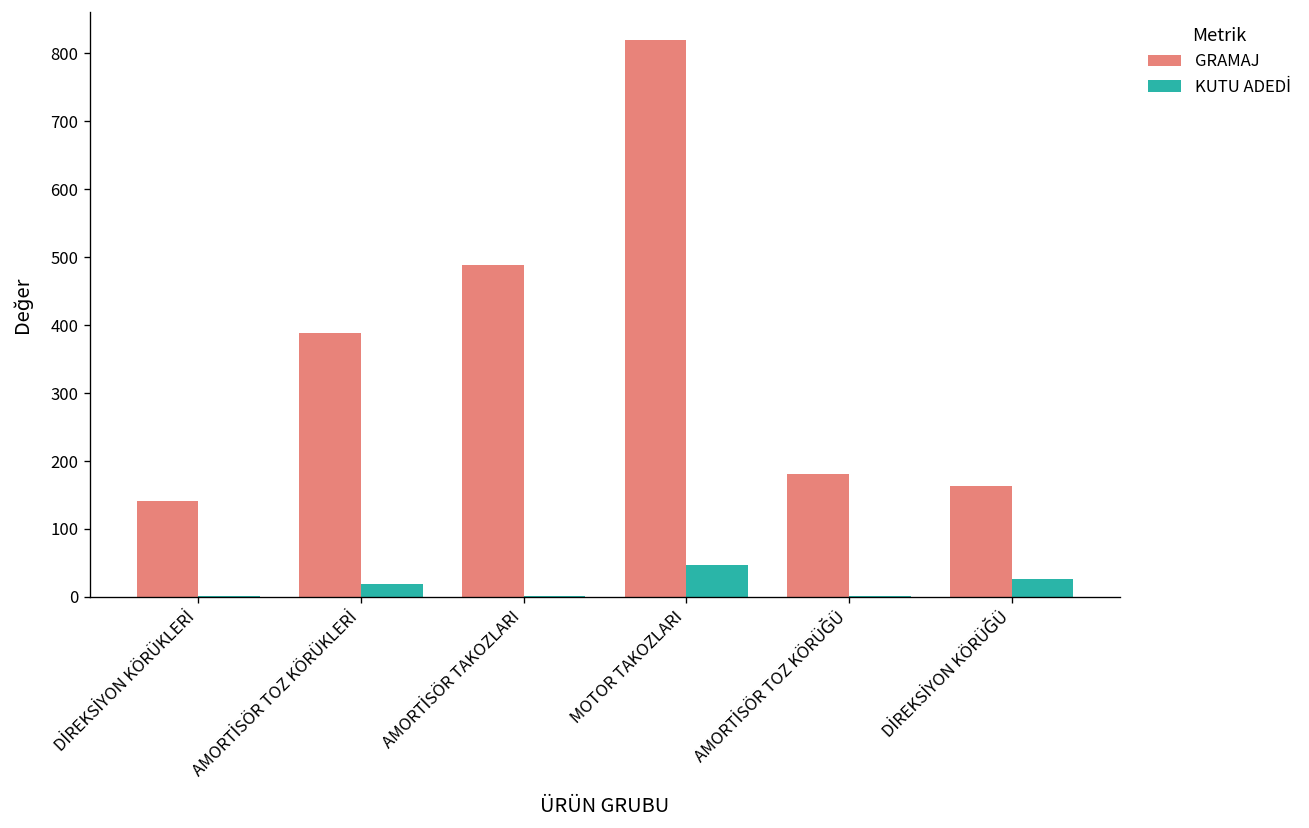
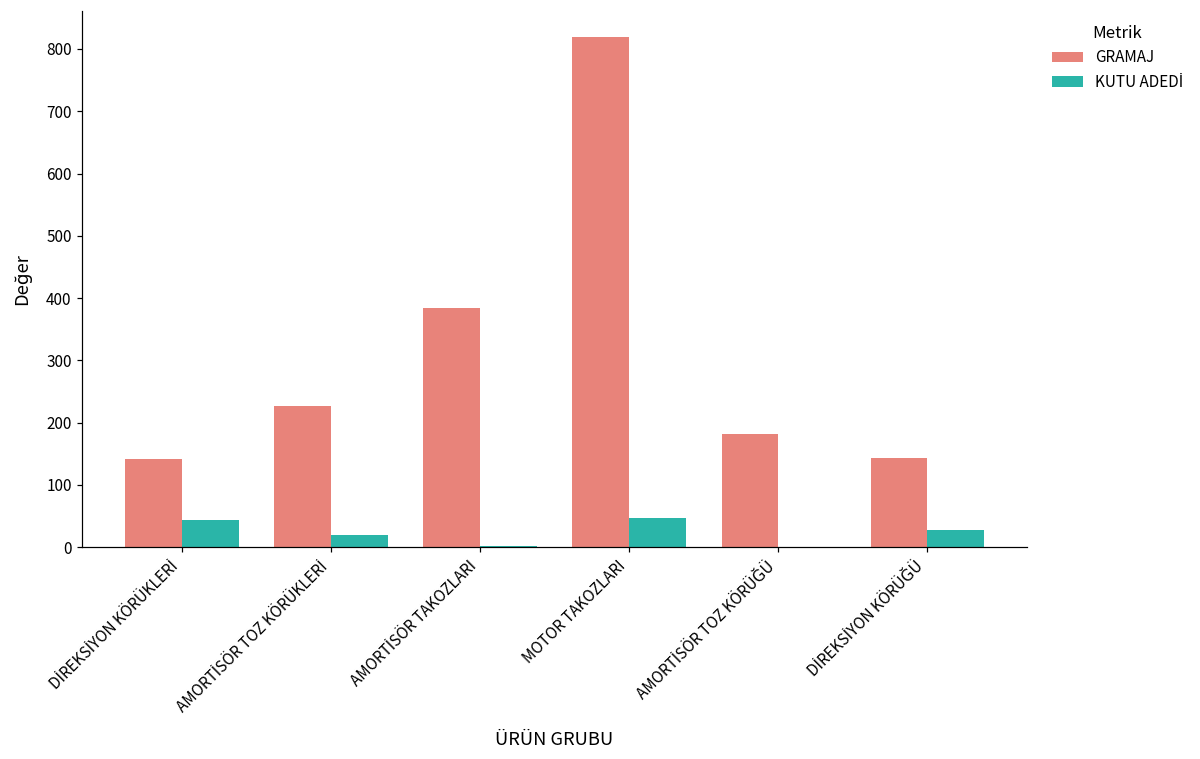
KUTU ADEDİ, DİREKSİYON KÖRÜKLERİ: 0 -> 40
GRAMAJ, AMORTİSÖR TOZ KÖRÜKLERİ: 390 -> 230
GRAMAJ, AMORTİSÖR TAKOZLARI: 490 -> 380
GRAMAJ, DİREKSİYON KÖRÜĞÜ: 160 -> 140
